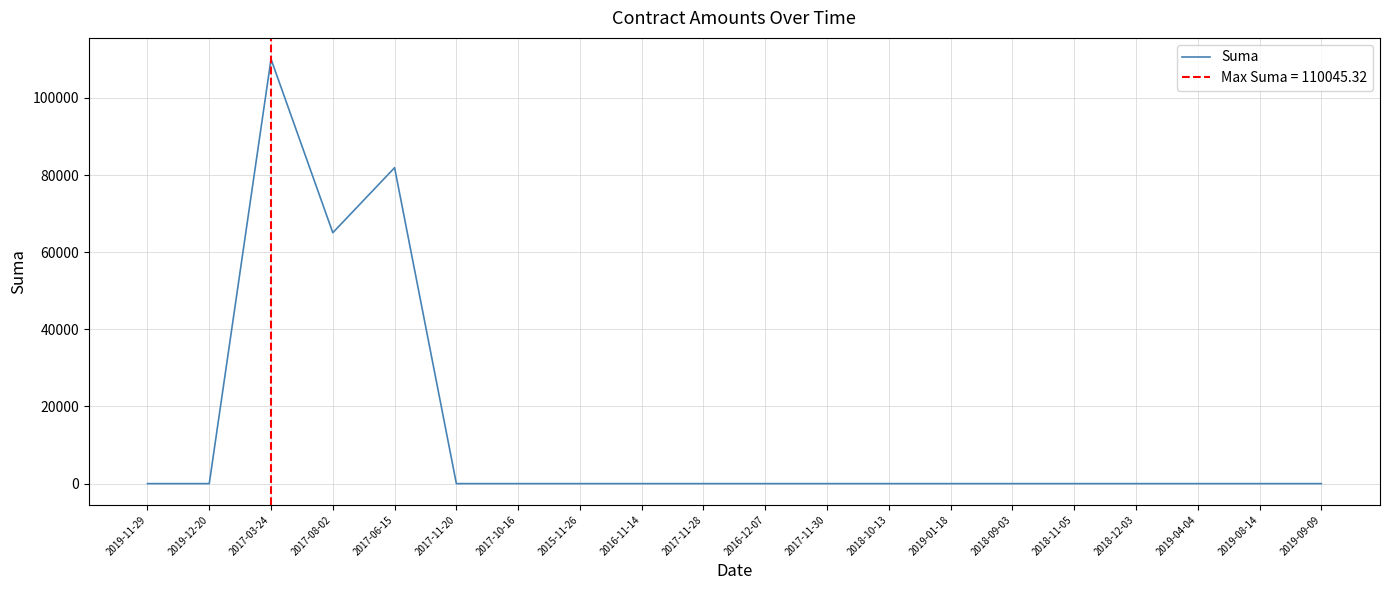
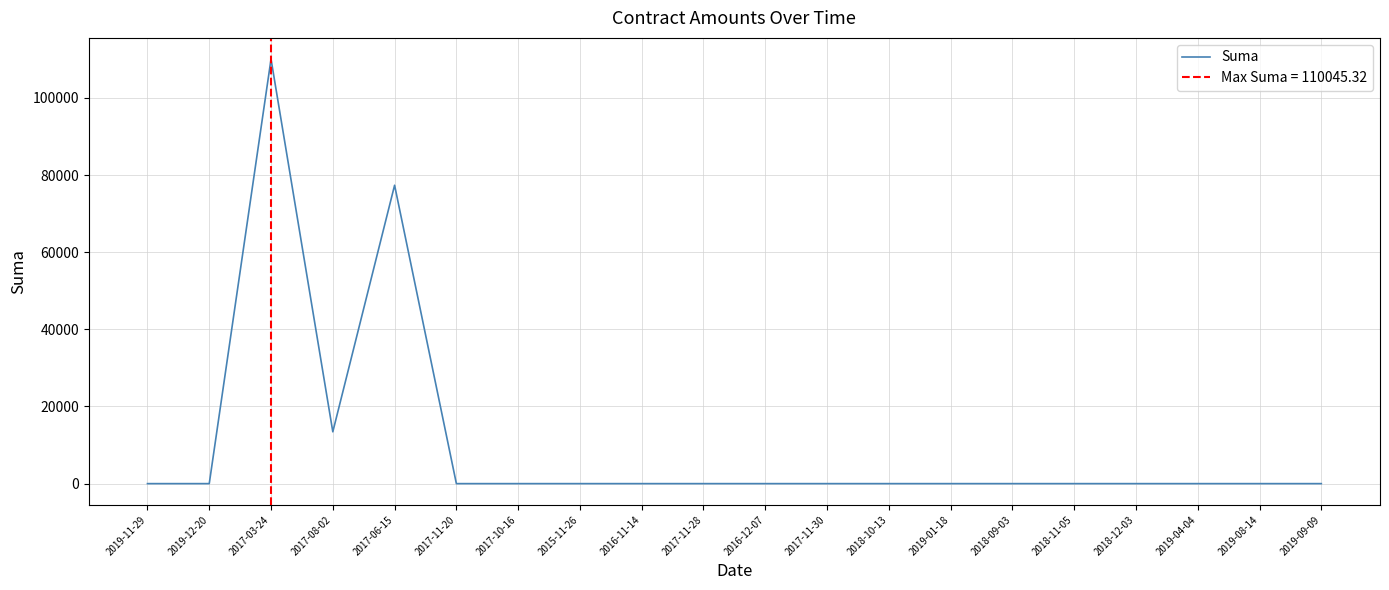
2017-08-02: 65000 -> 13000
2017-06-15: 82000 -> 77000
